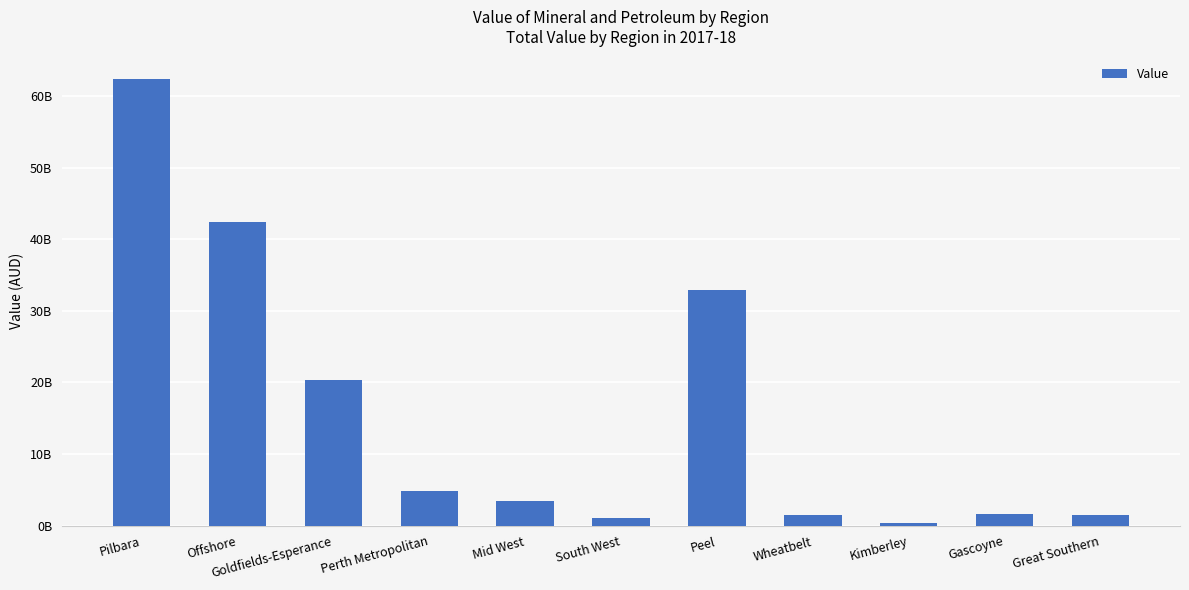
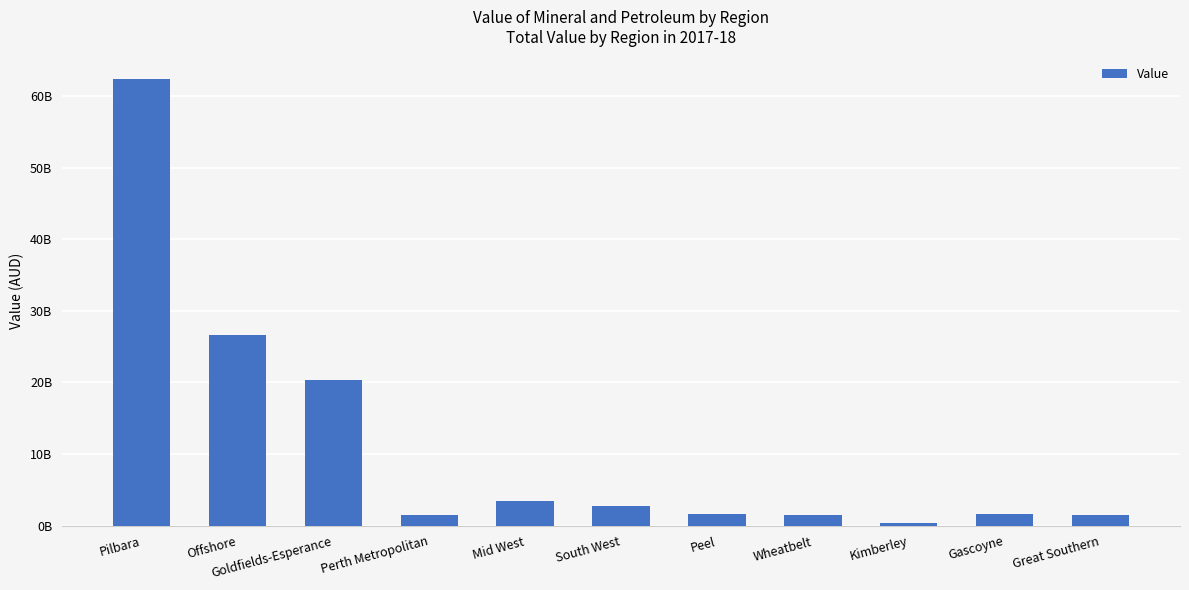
Offshore: 42000000000 -> 27000000000
Perth Metropolitan: 5000000000 -> 1000000000
South West: 1000000000 -> 3000000000
Peel: 33000000000 -> 2000000000
